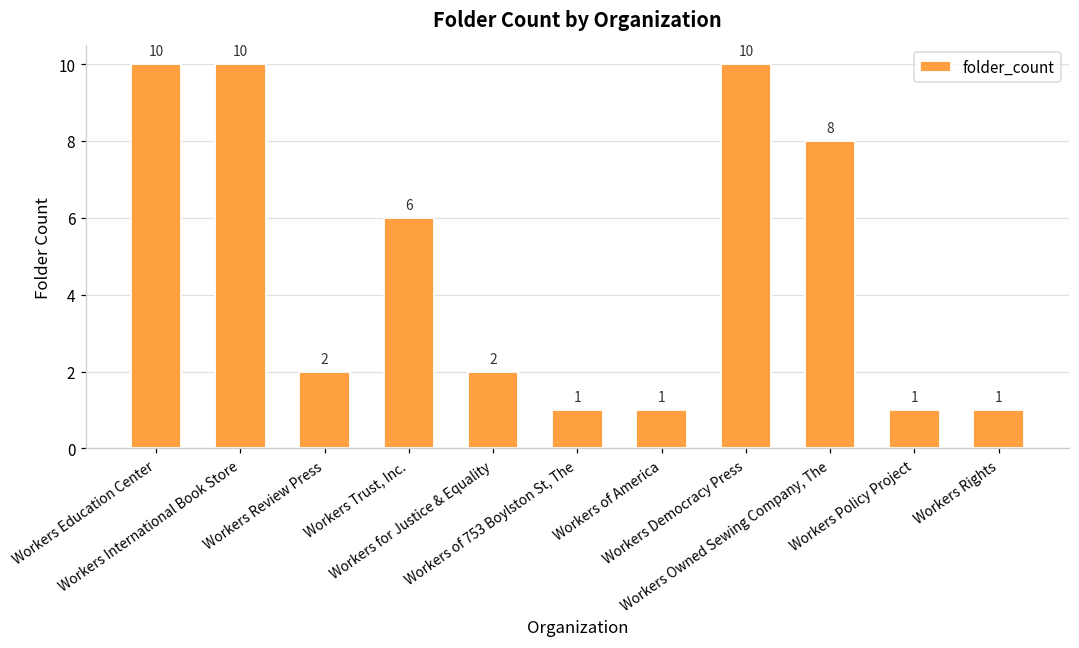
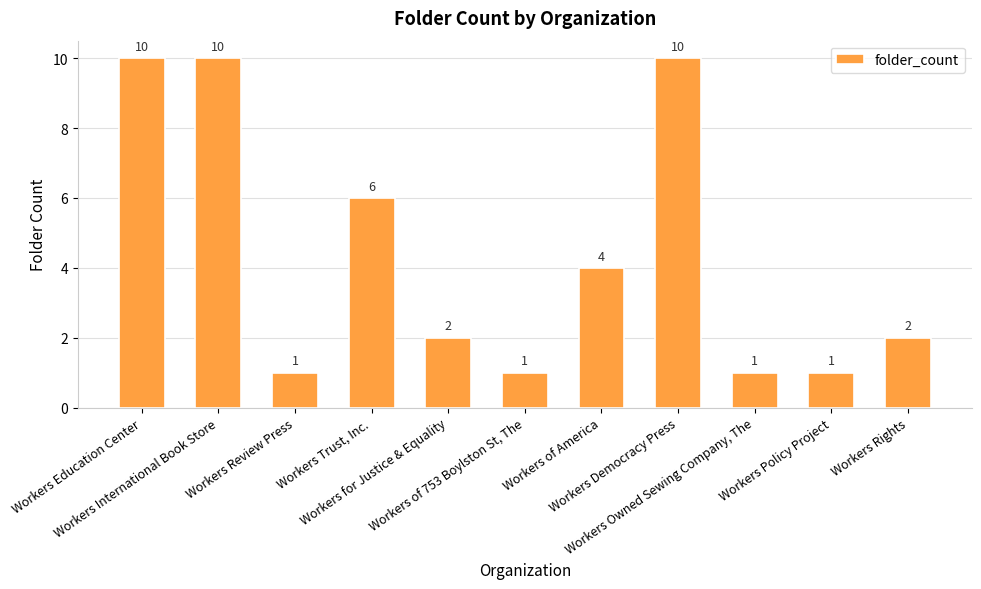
Workers Review Press: 2 -> 1
Workers of America: 1 -> 4
Workers Owned Sewing Company, The: 8 -> 1
Workers Rights: 1 -> 2
